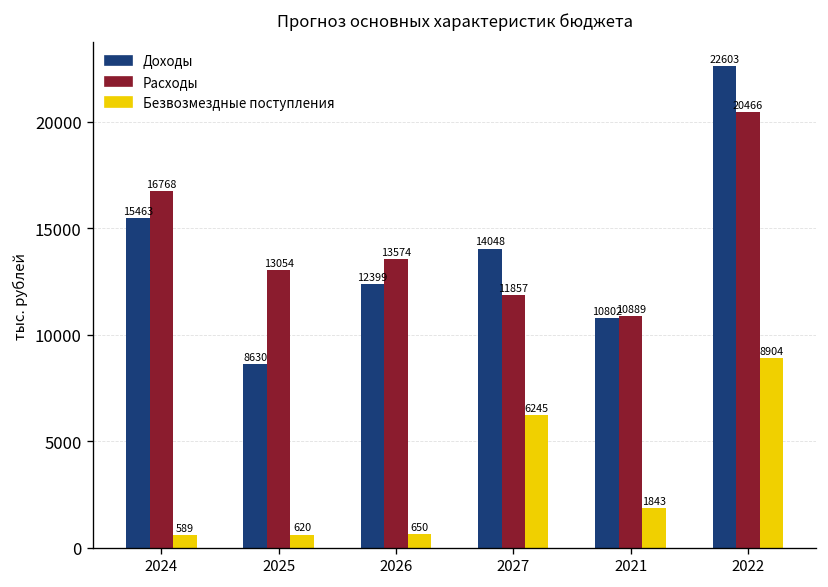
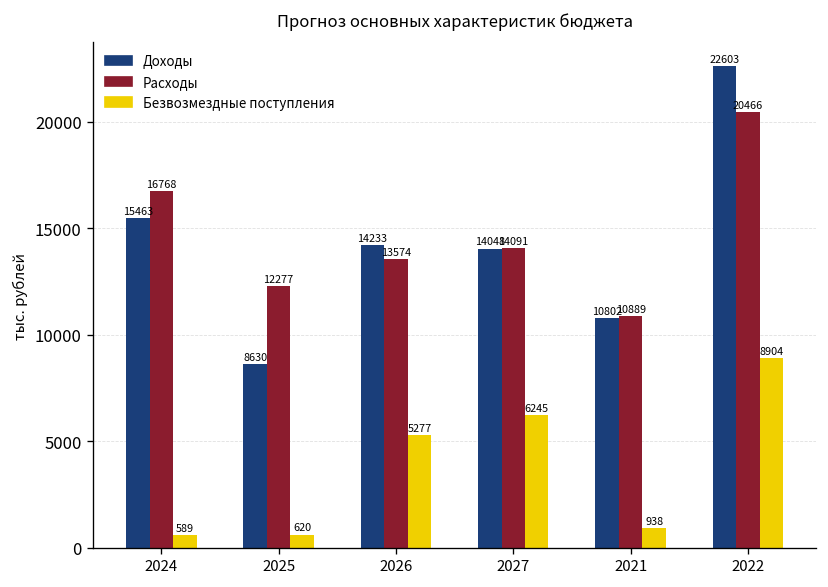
Расходы, 2025: 13054 -> 12277
Доходы, 2026: 12399 -> 14233
Безвозмездные поступления, 2026: 650 -> 5277
Расходы, 2027: 11857 -> 14091
Безвозмездные поступления, 2021: 1843 -> 938
